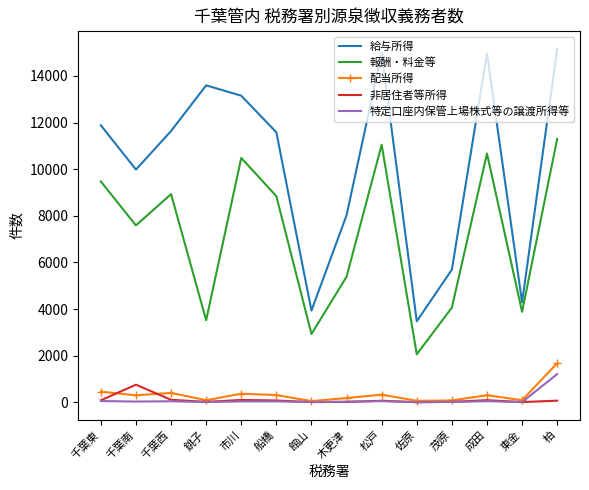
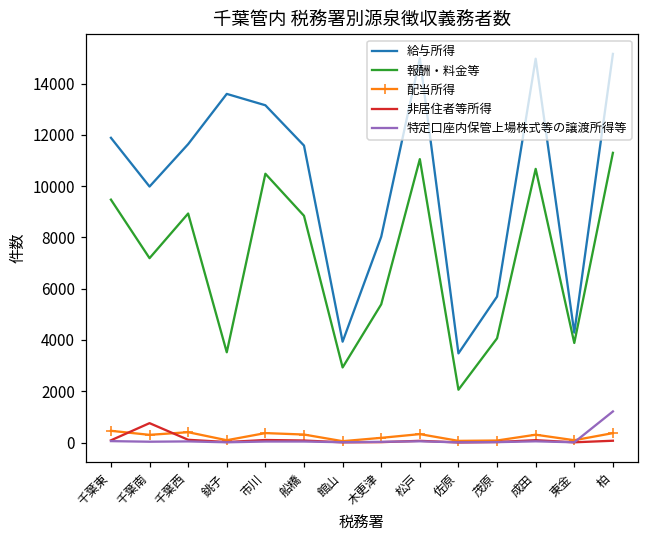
報酬・料金等, 千葉南: 7600 -> 7200
配当所得, 柏: 1700 -> 400
